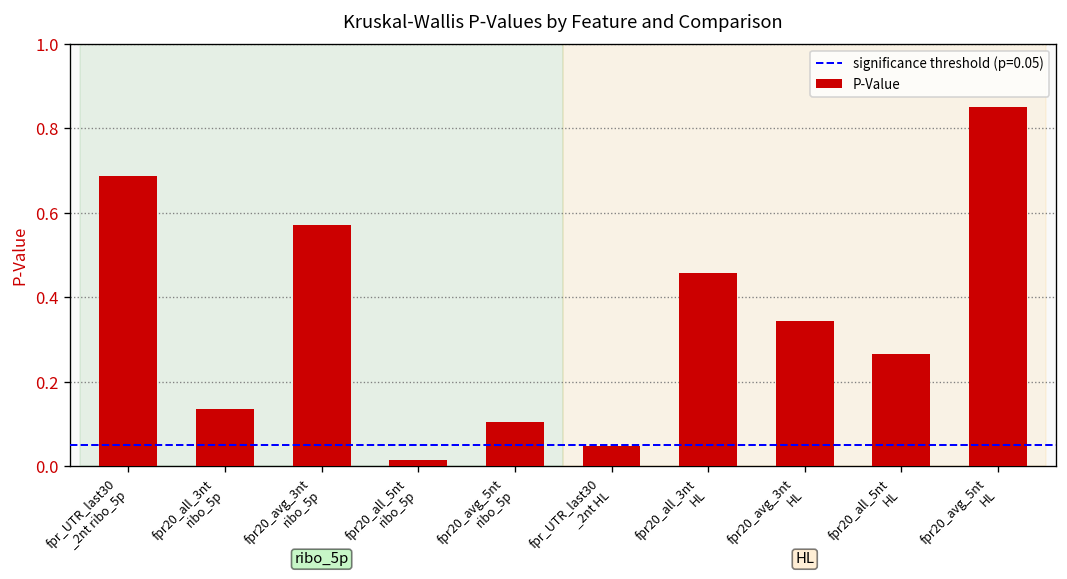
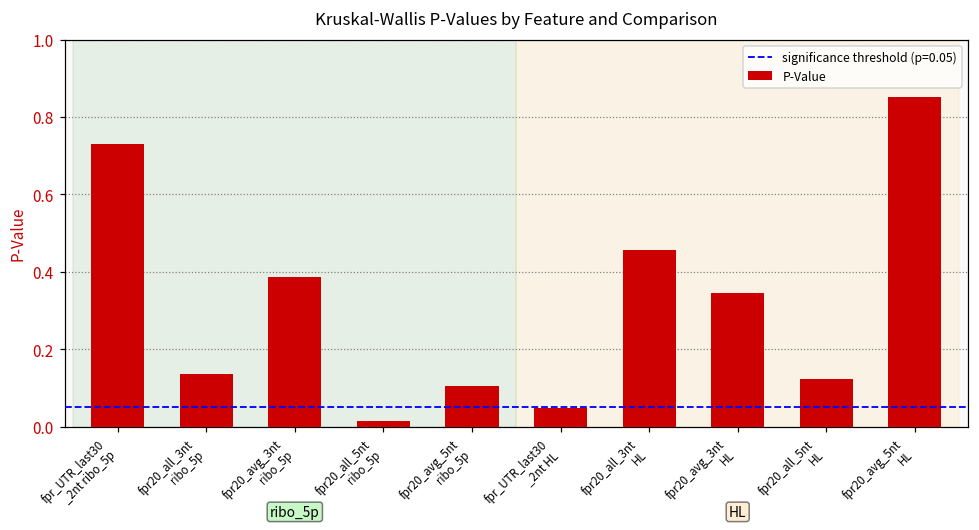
fpr_UTR_last30 _2nt ribo_5p: 0.69 -> 0.73
fpr20_avg_3nt ribo_5p: 0.57 -> 0.39
fpr20_all_5nt HL: 0.27 -> 0.12
